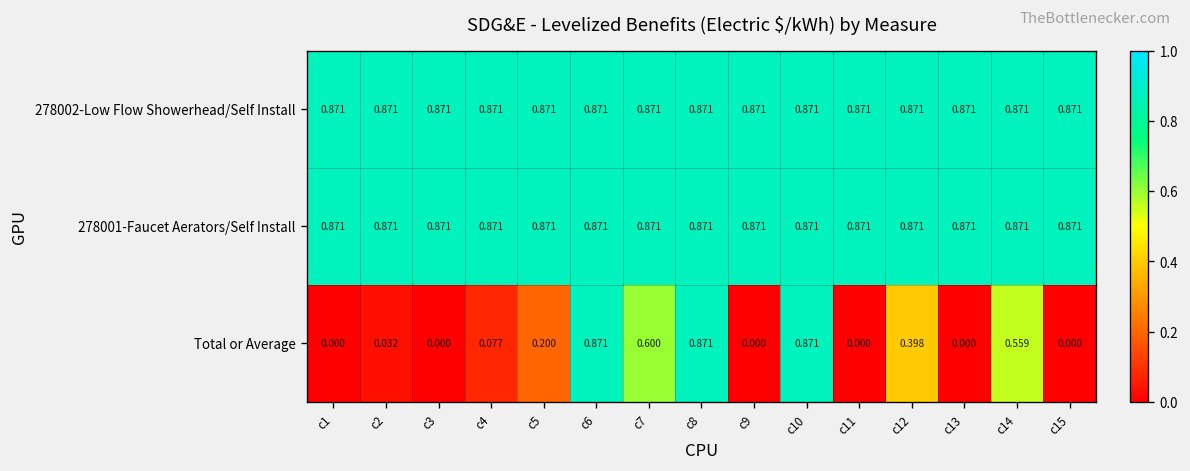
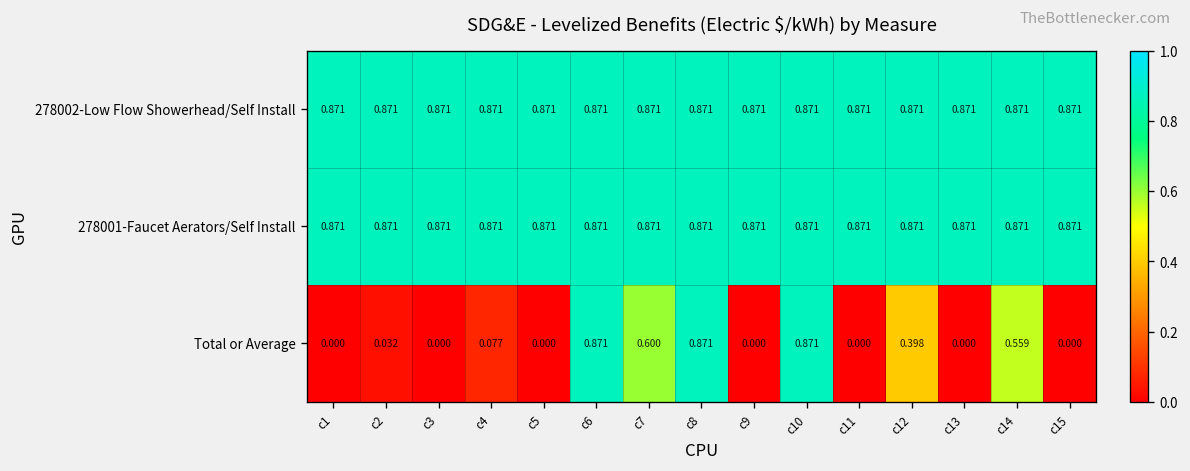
Total or Average, c5: 0.200 -> 0.000
